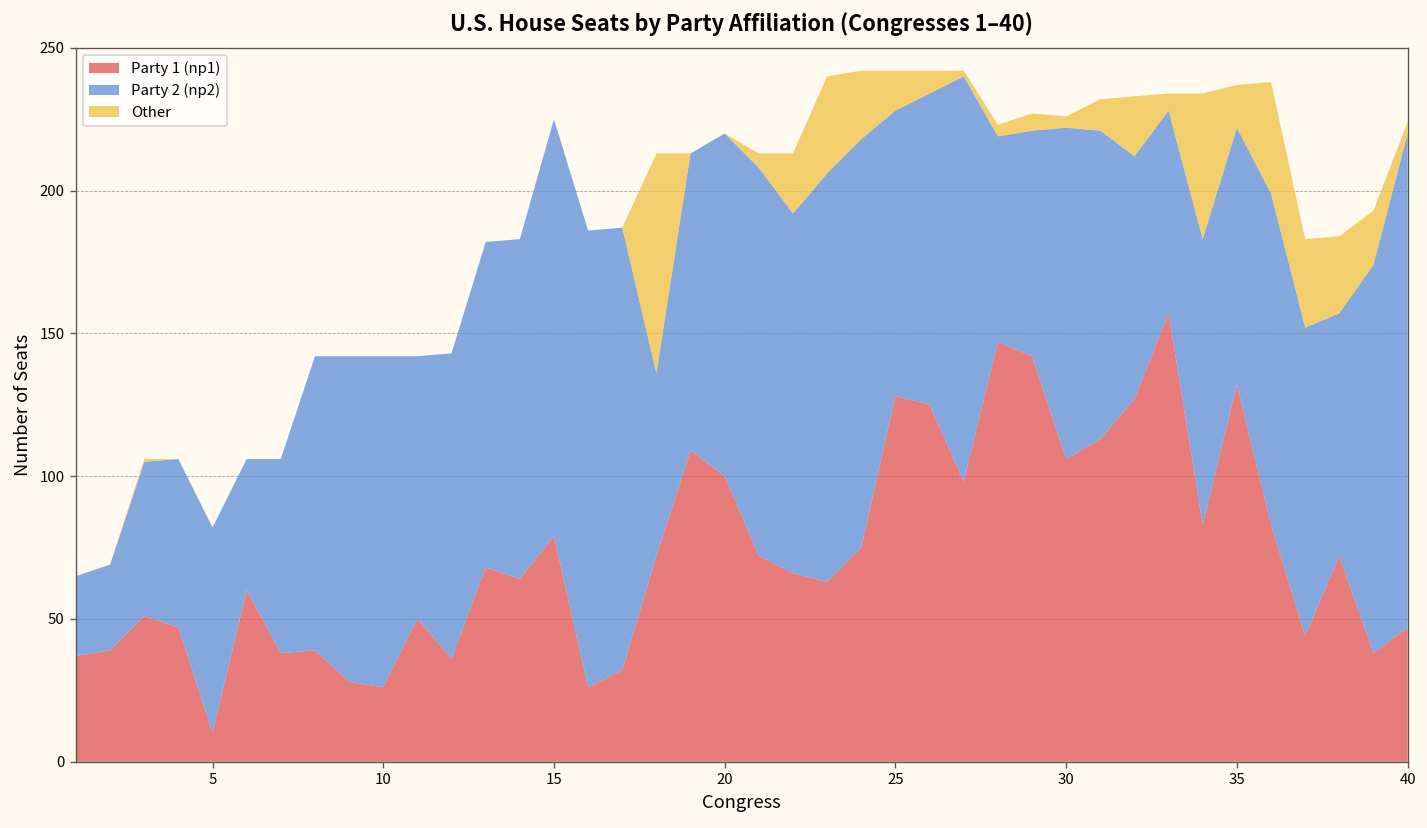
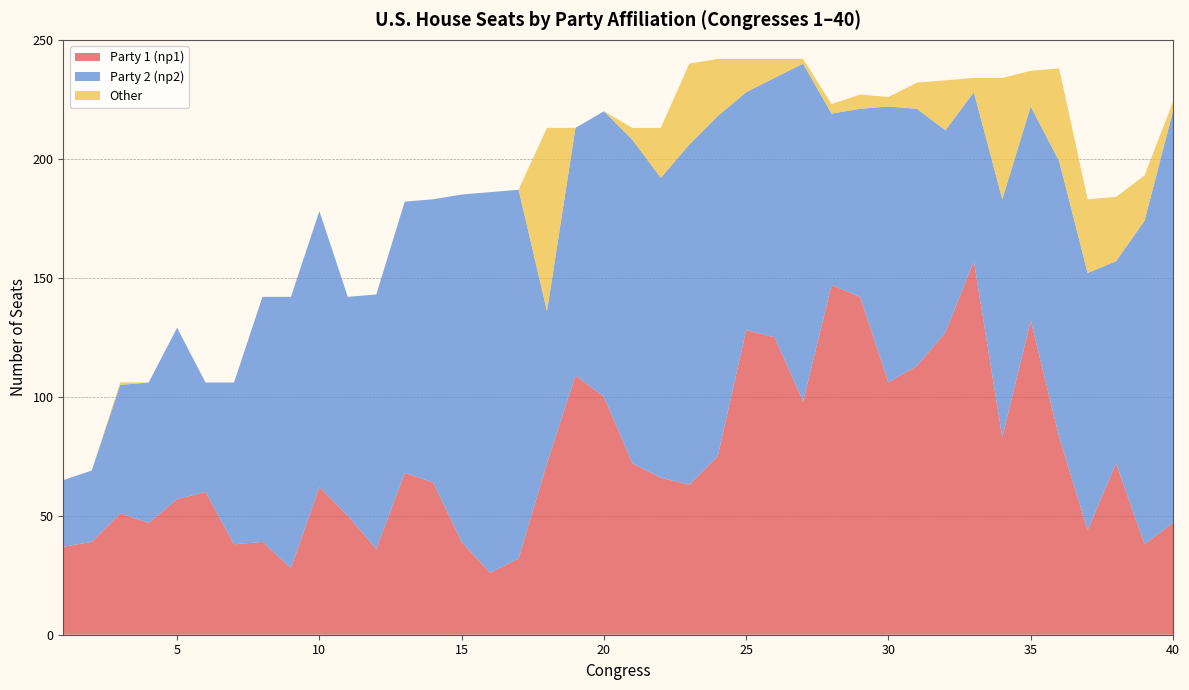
Party 1 (np1), 5: 10 -> 57
Party 1 (np1), 10: 26 -> 62
Party 1 (np1), 15: 79 -> 39
